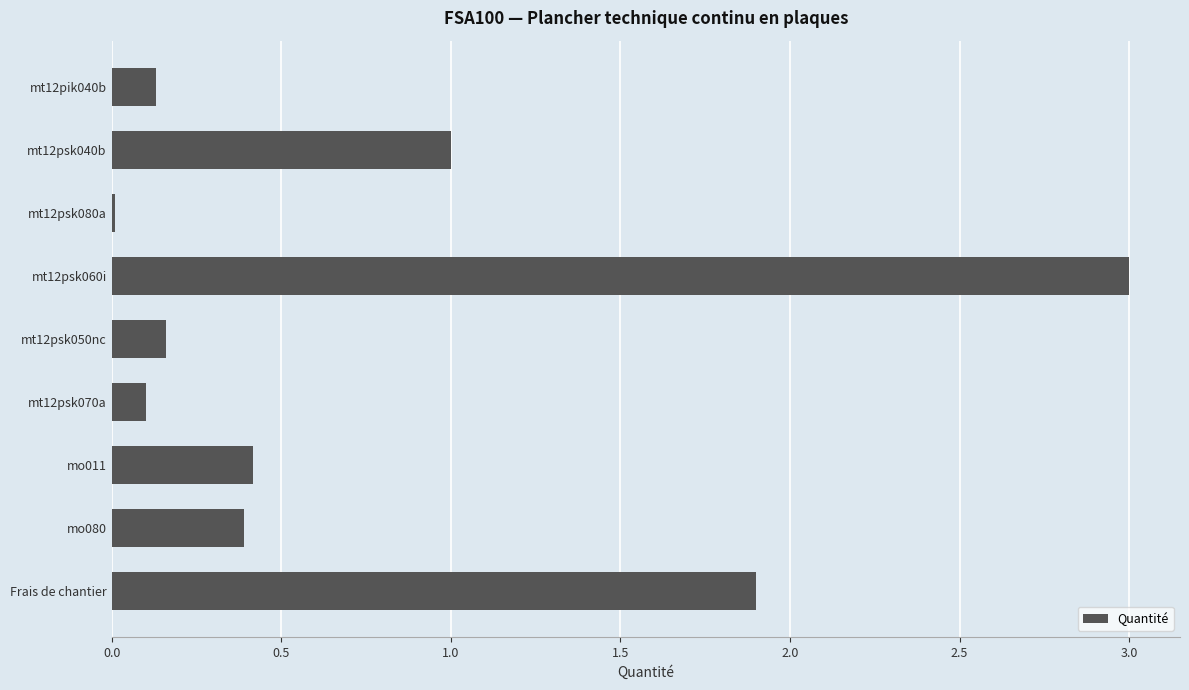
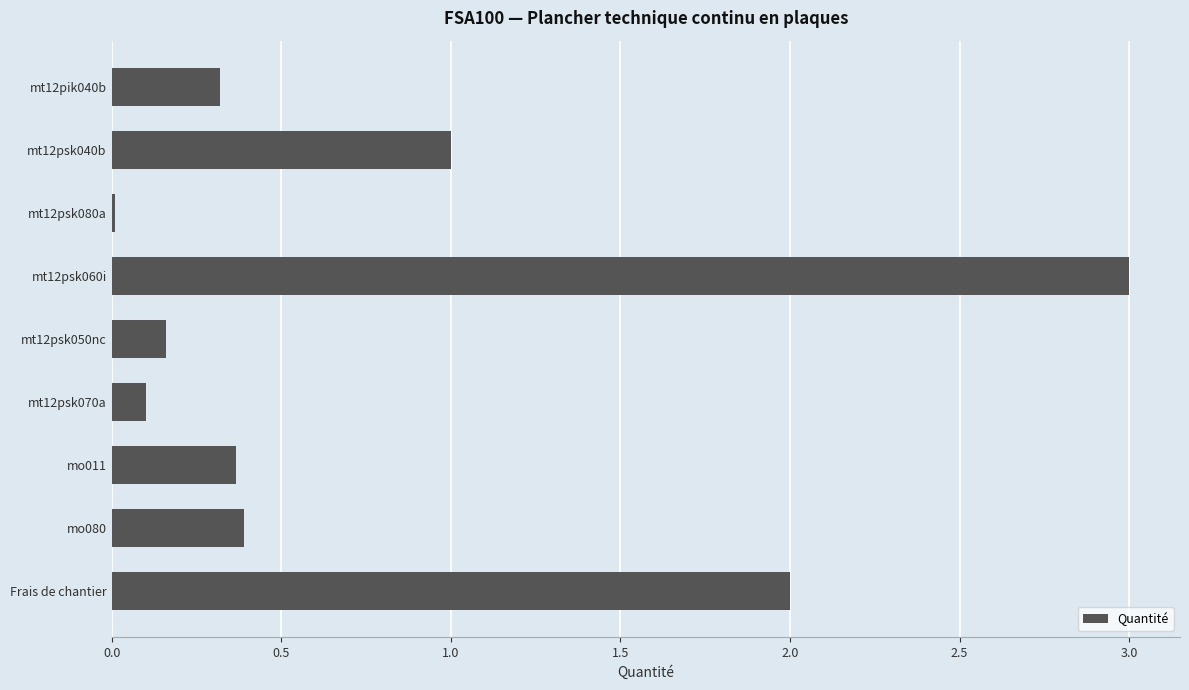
mt12pik040b: 0.13 -> 0.32
mo011: 0.42 -> 0.37
Frais de chantier: 1.9 -> 2.0
